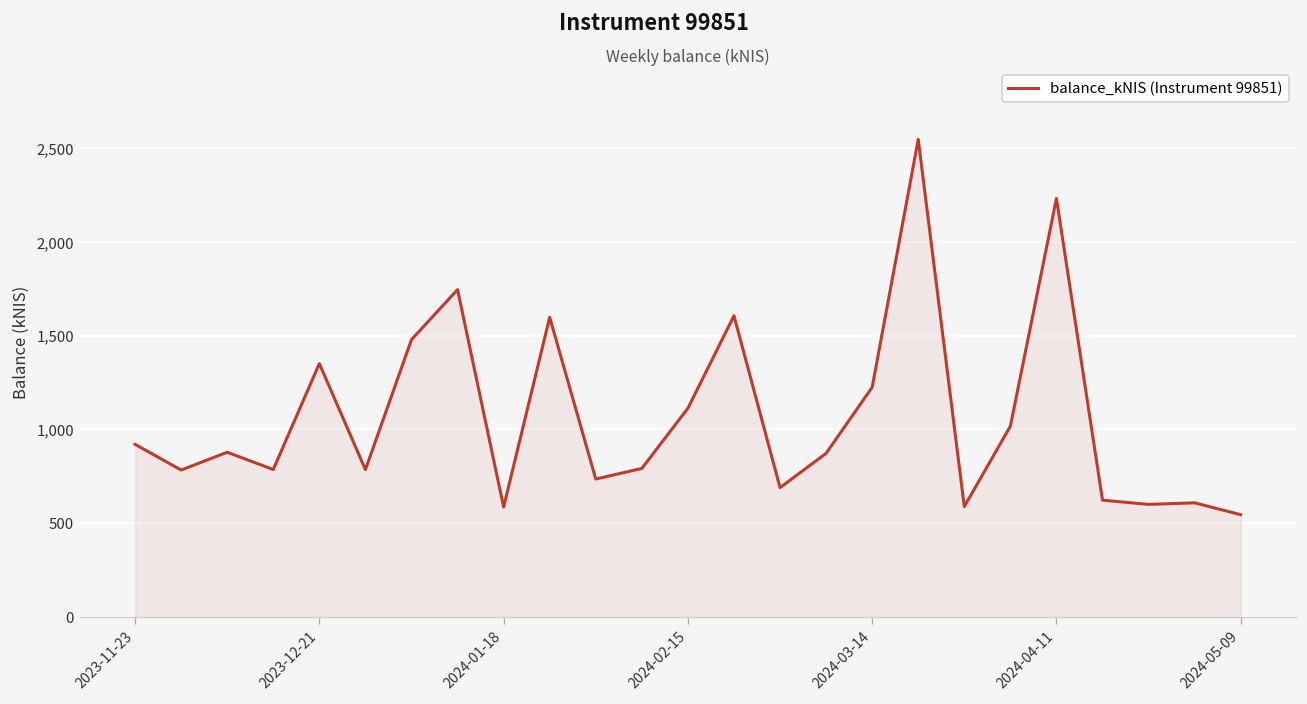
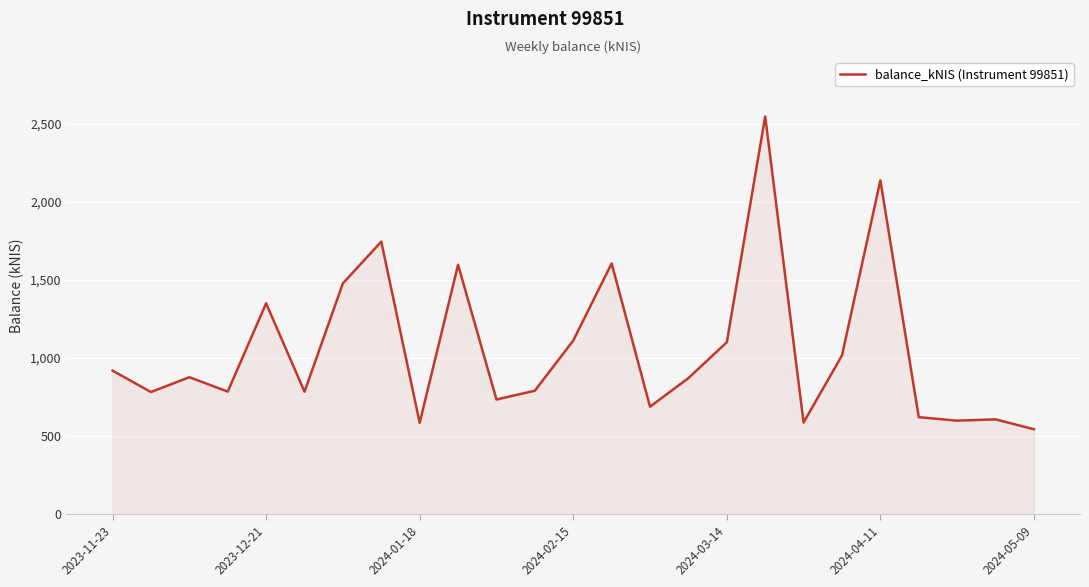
2024-03-14: 1,220 -> 1,100
2024-04-11: 2,230 -> 2,140
